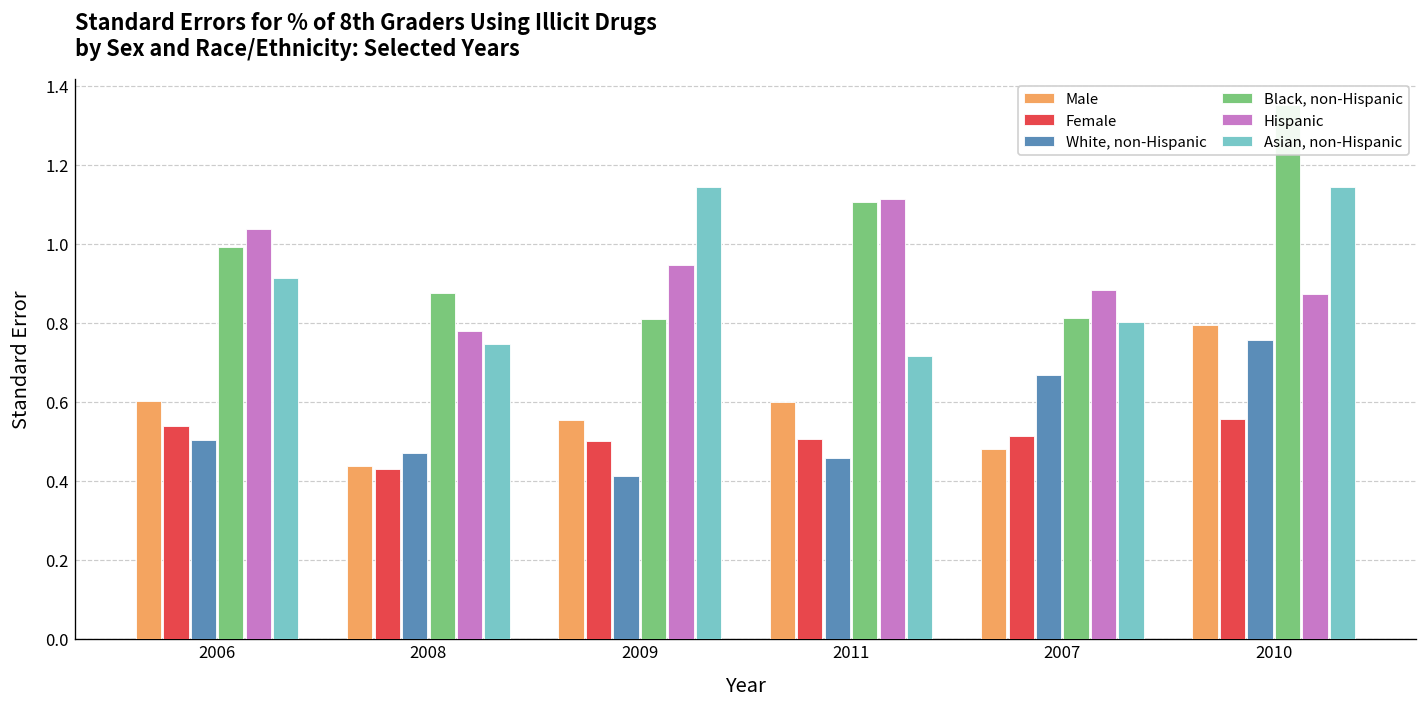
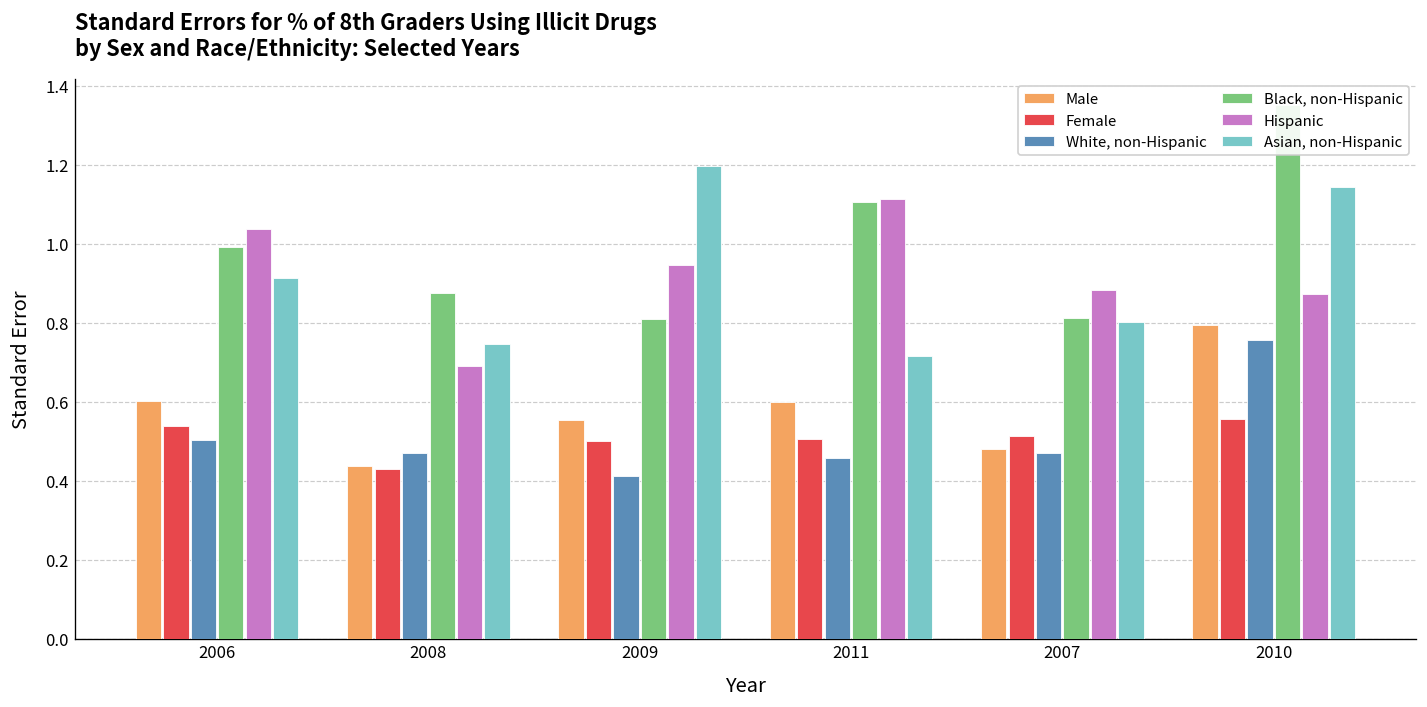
Hispanic, 2008: 0.78 -> 0.69
Asian, non-Hispanic, 2009: 1.14 -> 1.20
White, non-Hispanic, 2007: 0.67 -> 0.47
